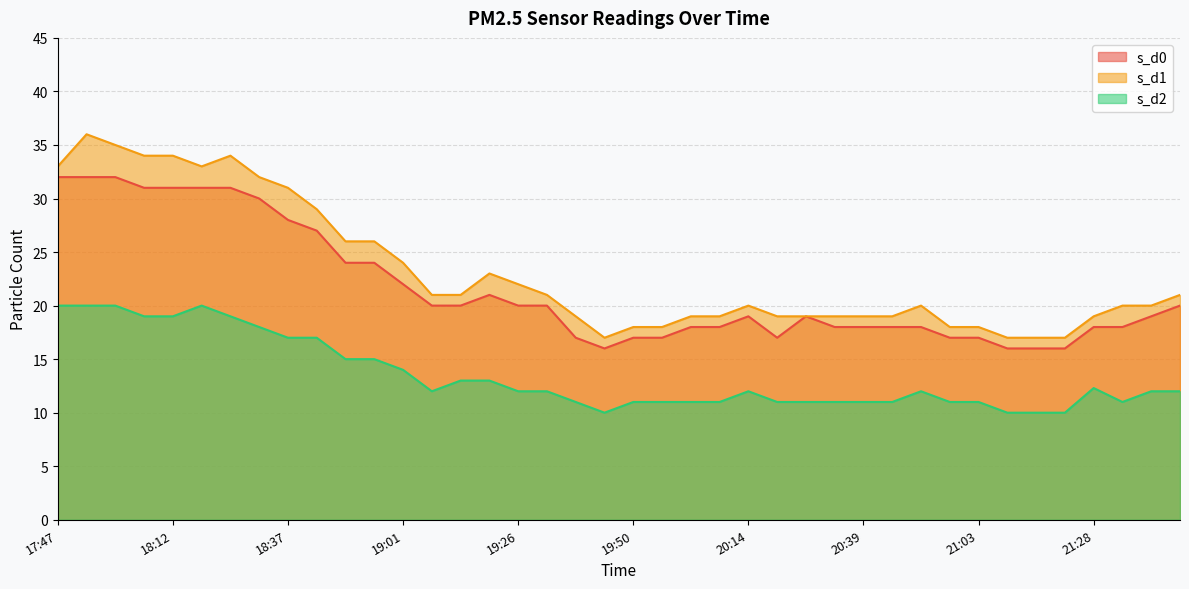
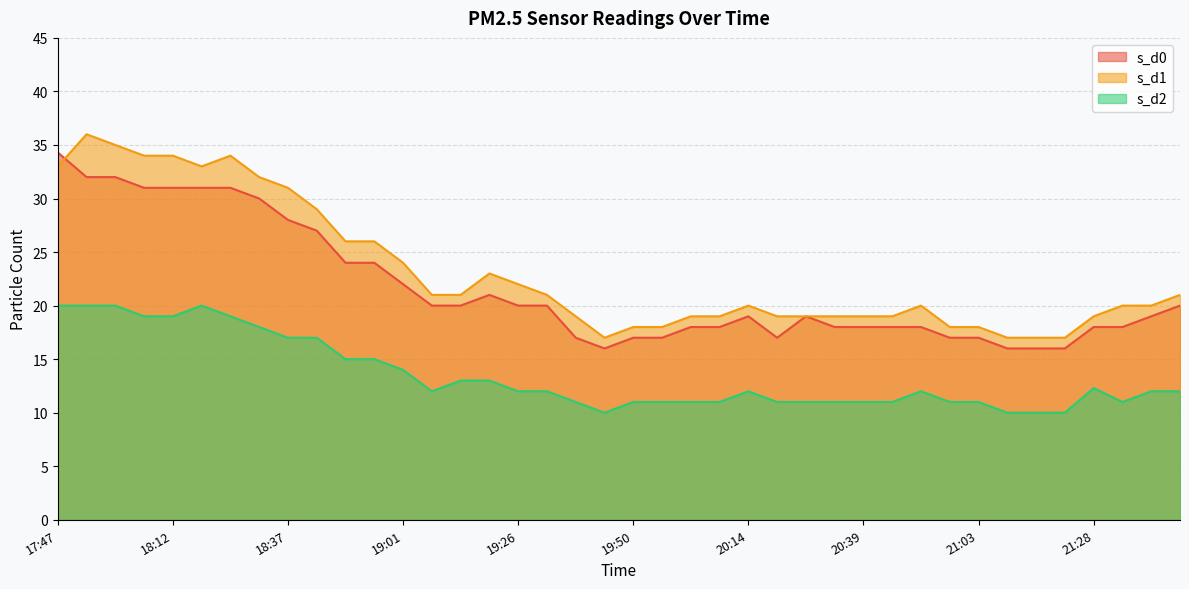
s_d0, 17:47: 32.0 -> 34.3
